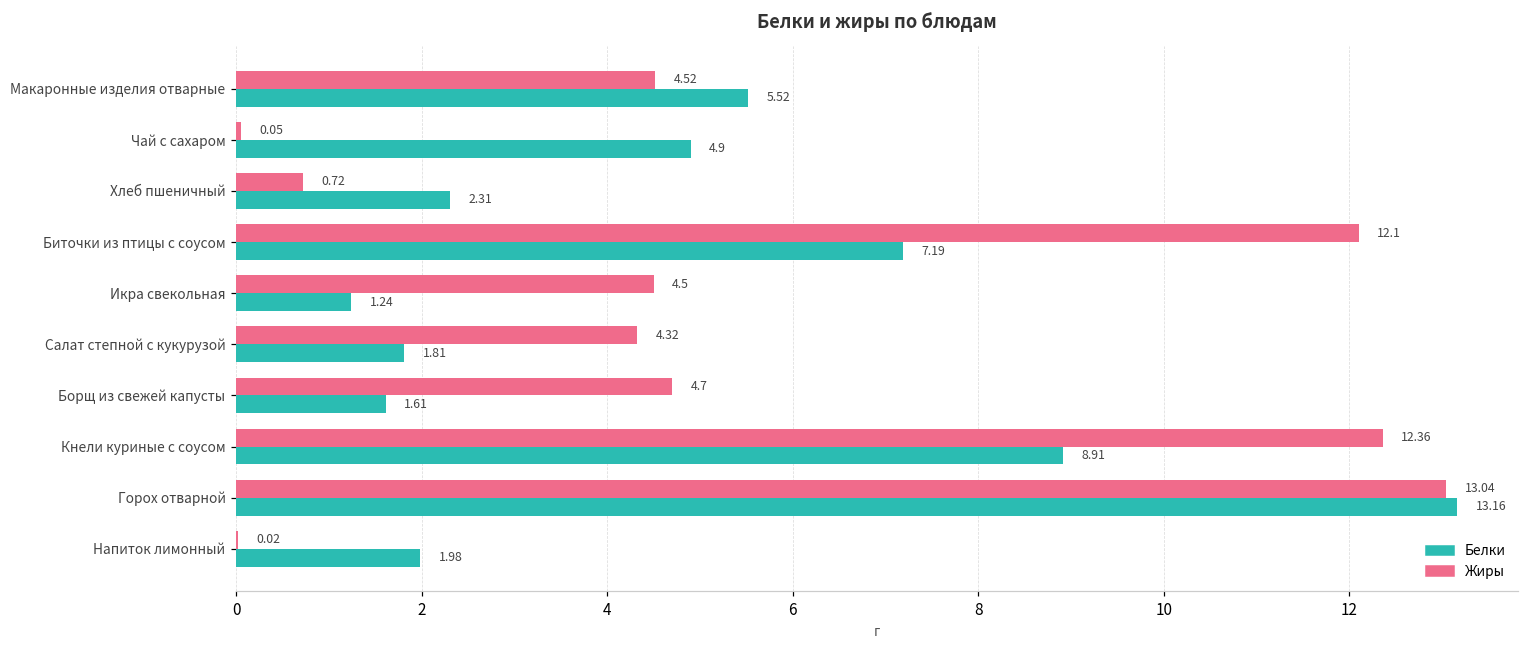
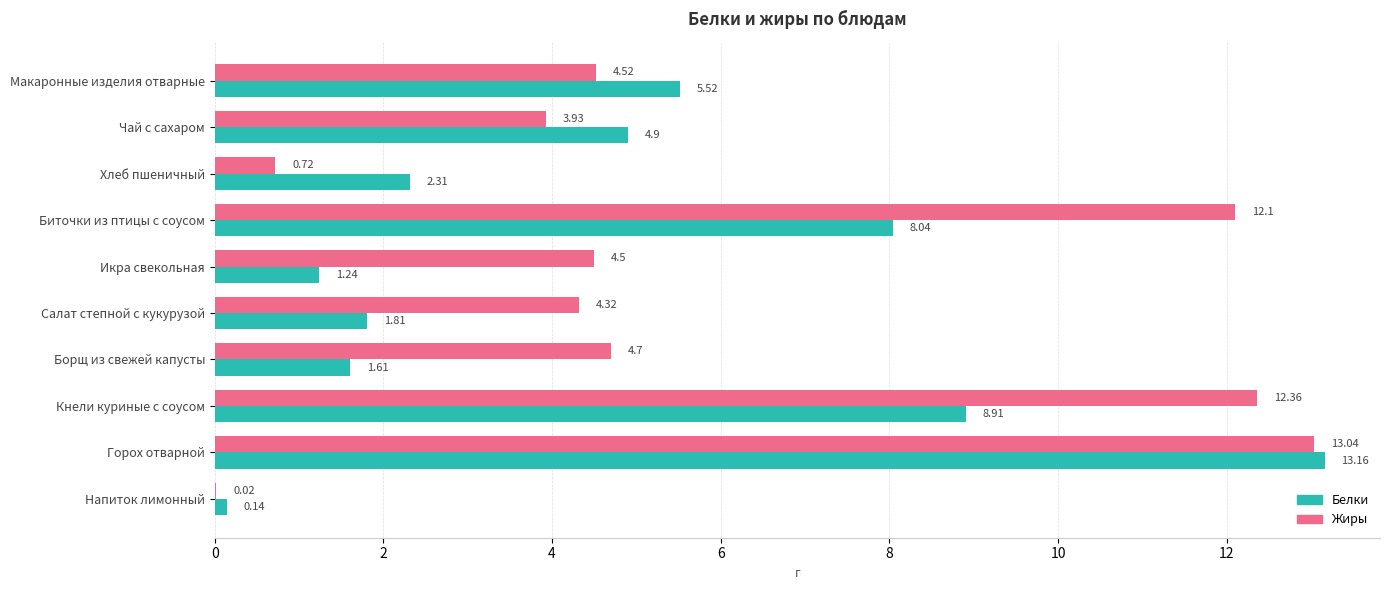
Жиры, Чай с сахаром: 0.05 -> 3.93
Белки, Биточки из птицы с соусом: 7.19 -> 8.04
Белки, Напиток лимонный: 1.98 -> 0.14
